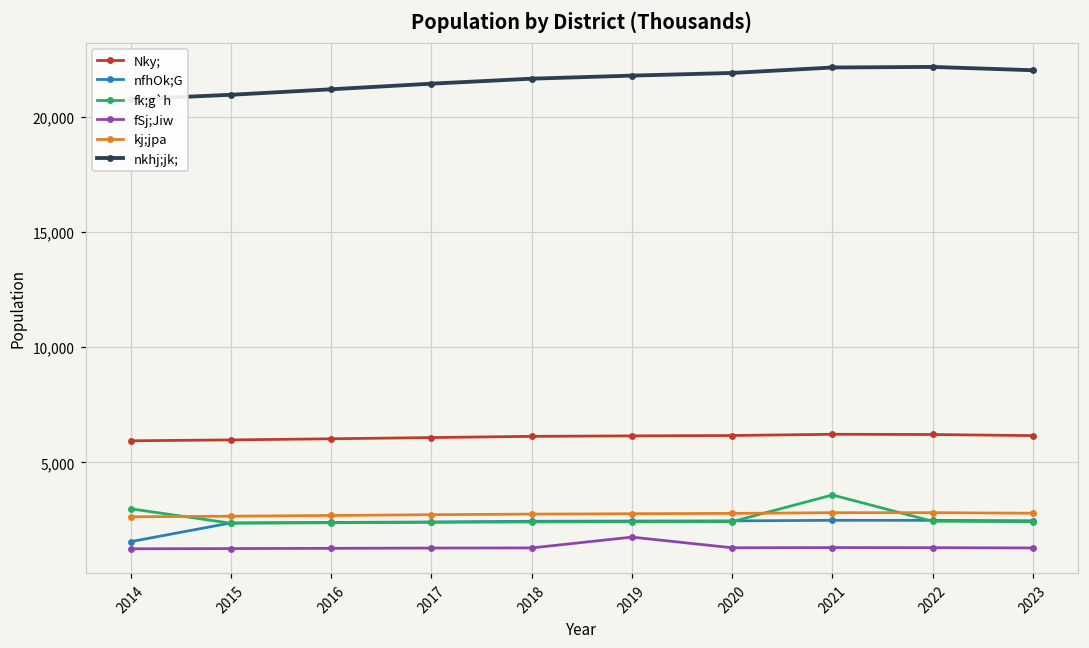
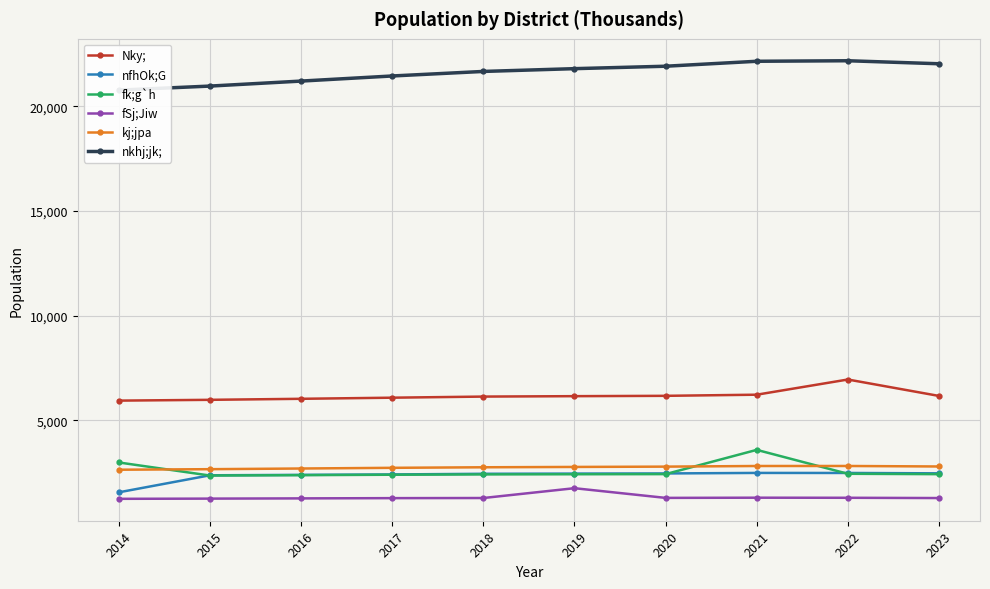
Nky;, 2022: 6,200 -> 6,900
